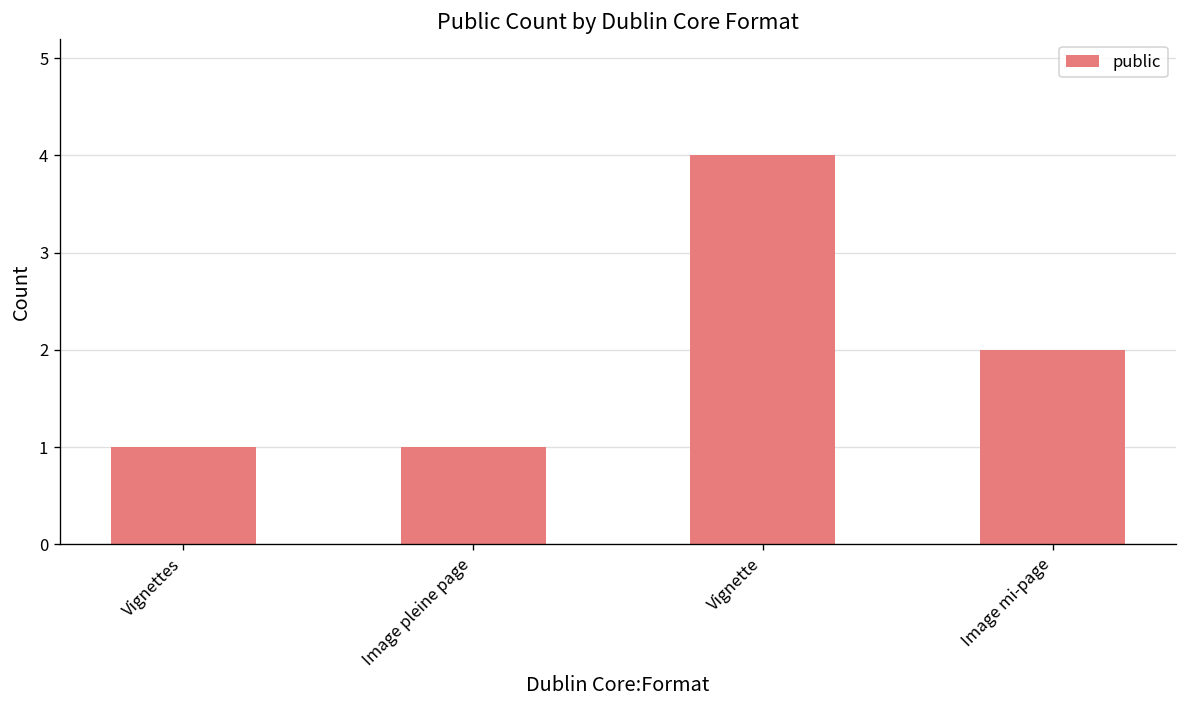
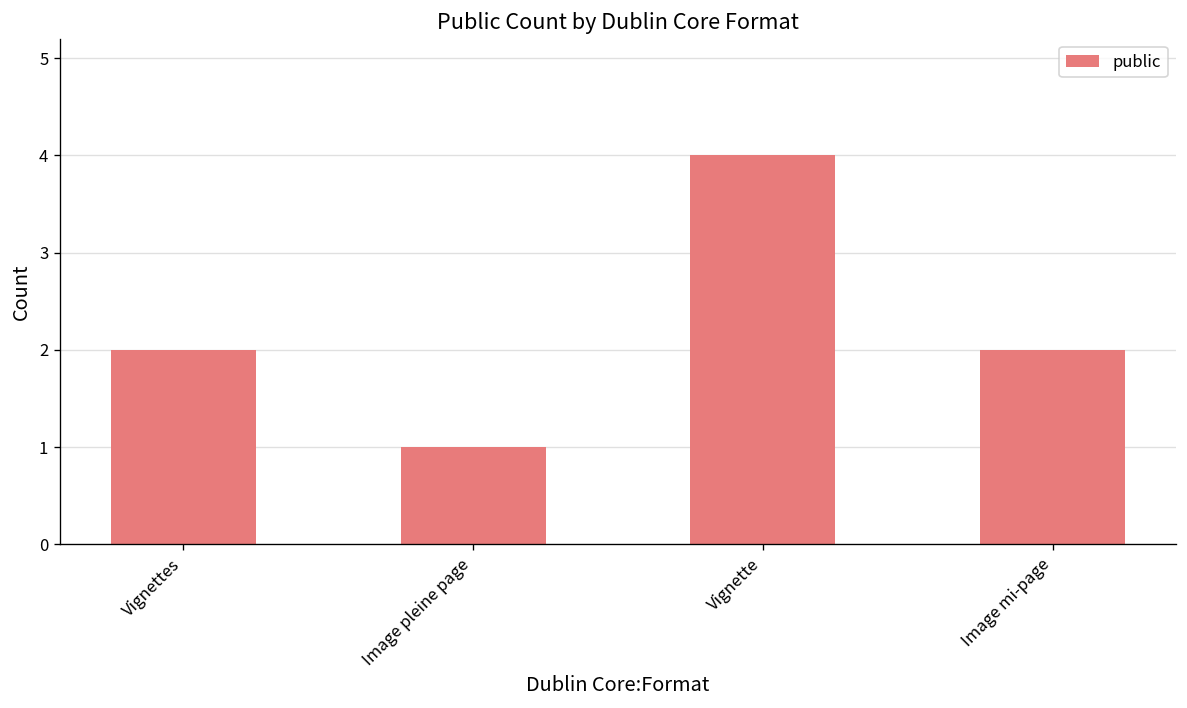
Vignettes: 1 -> 2
